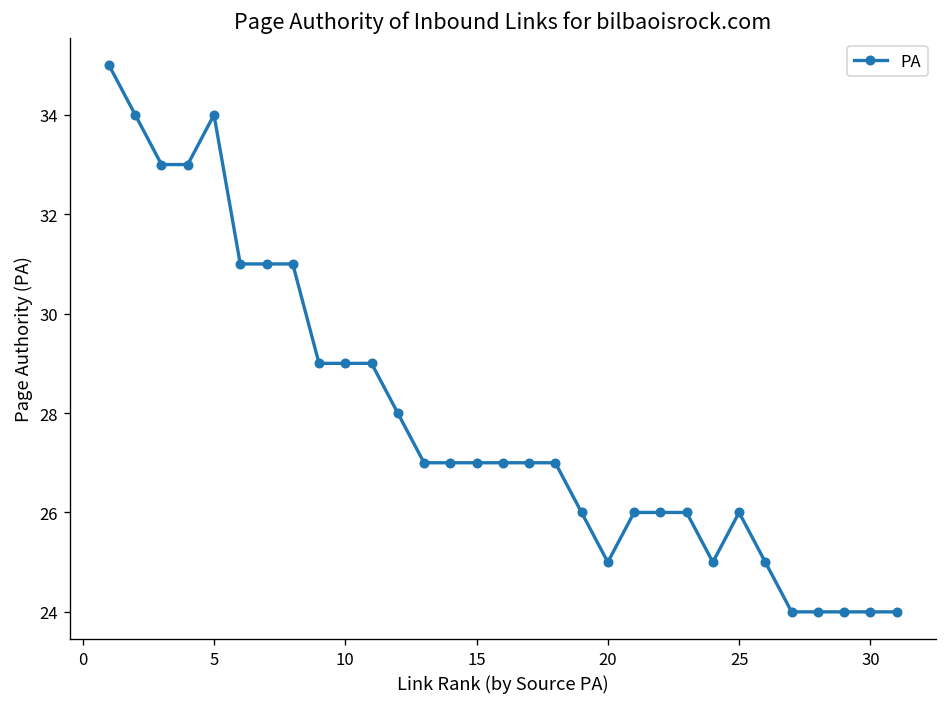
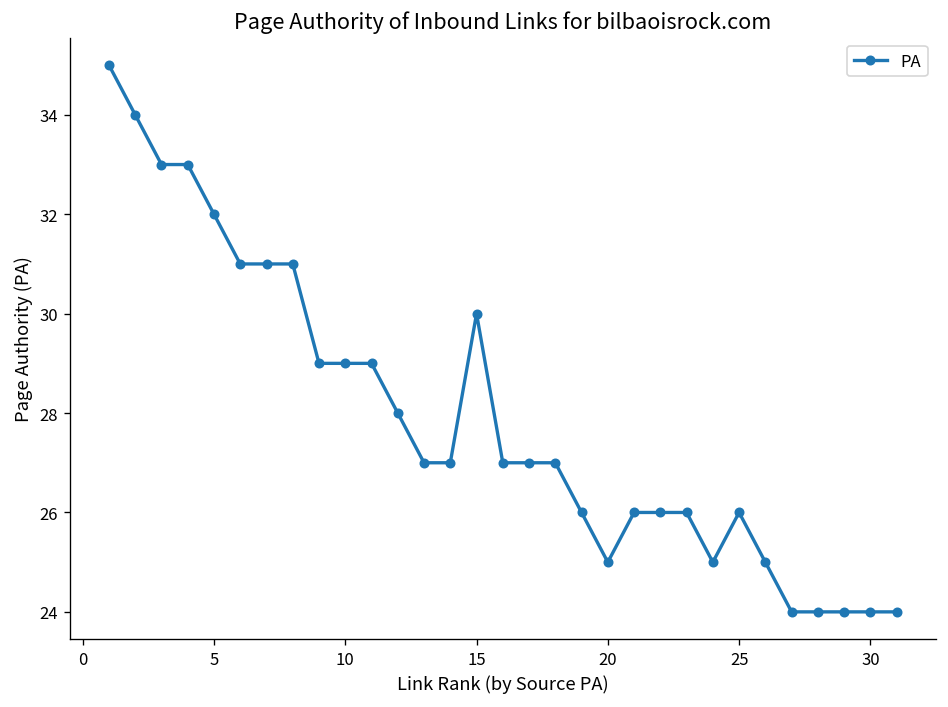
5: 34 -> 32
15: 27 -> 30
